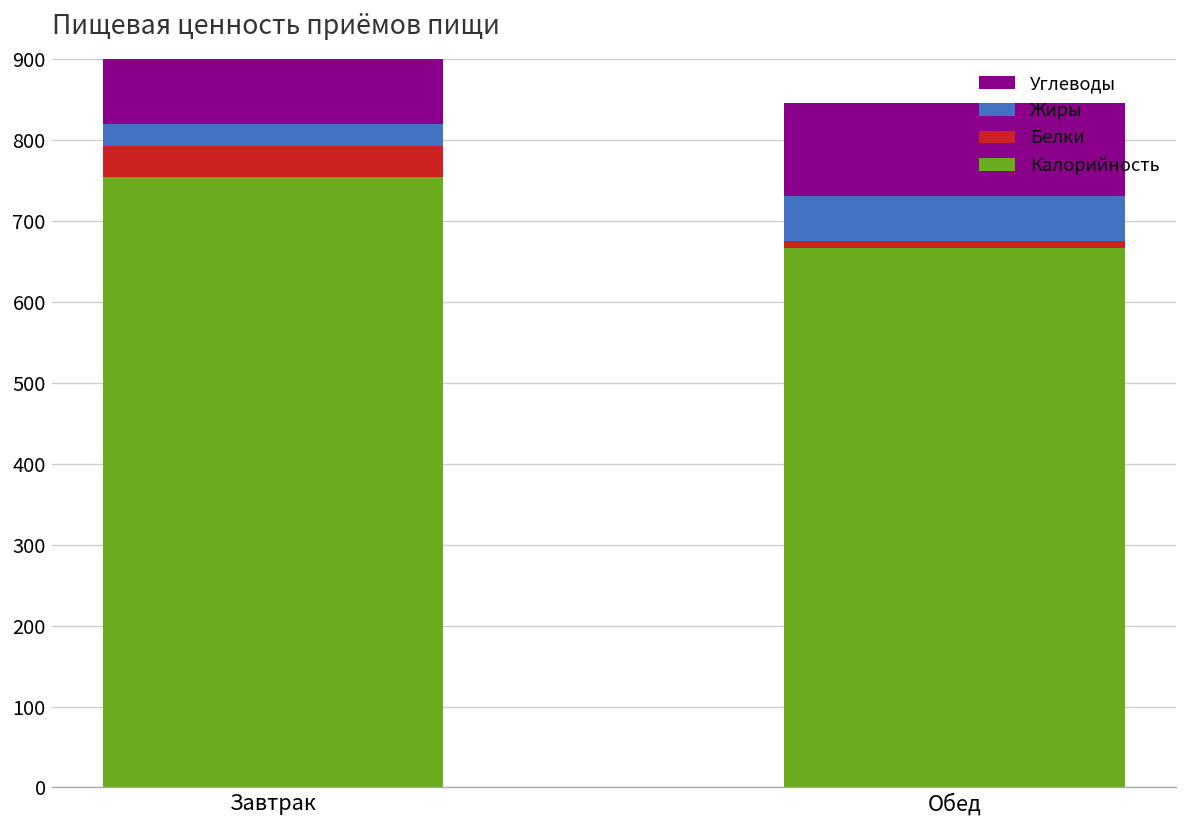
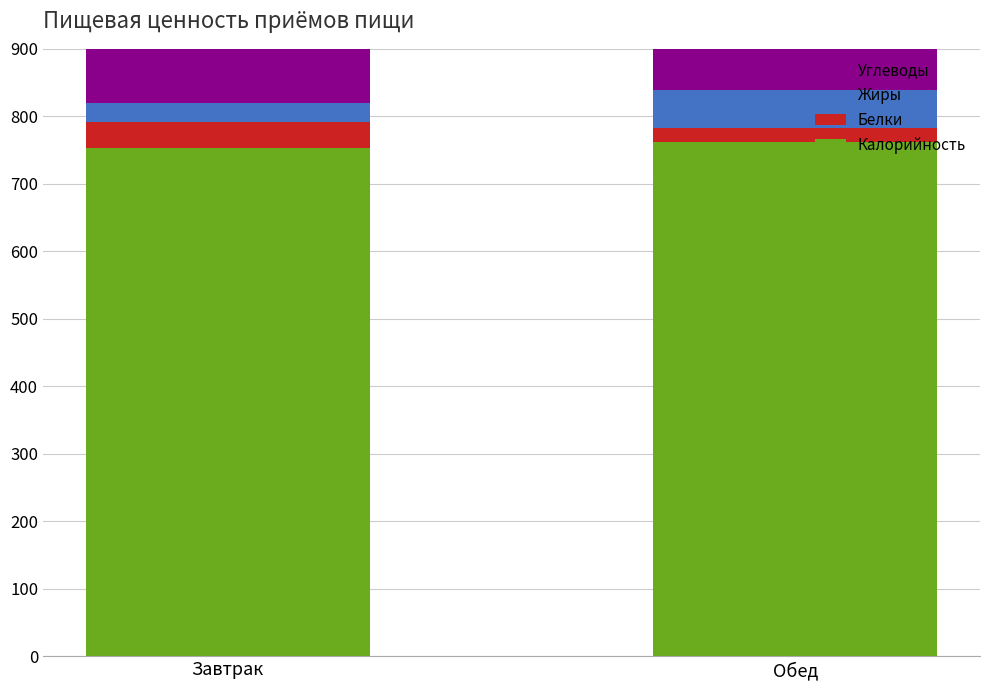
Калорийность, Обед: 670 -> 760
Белки, Обед: 10 -> 20
